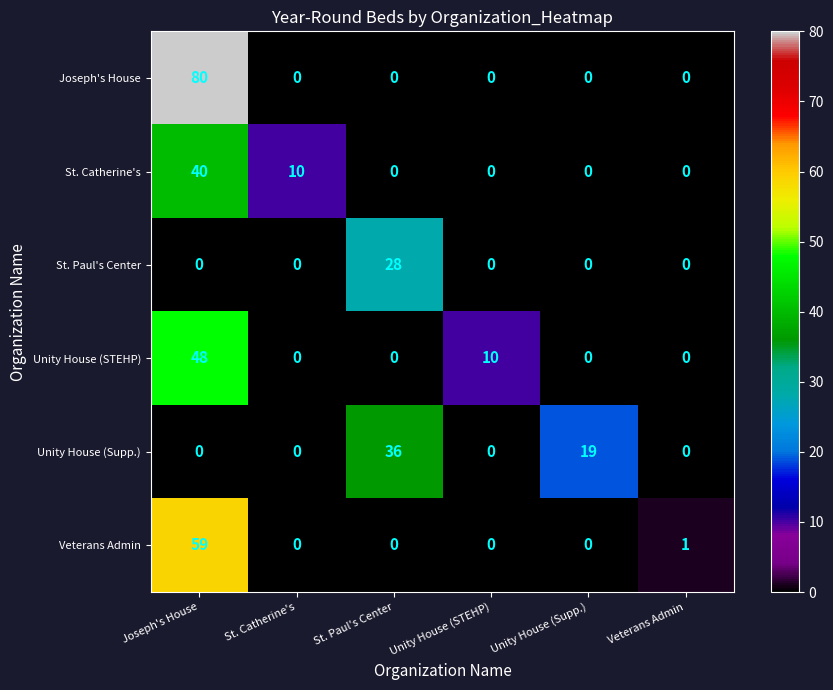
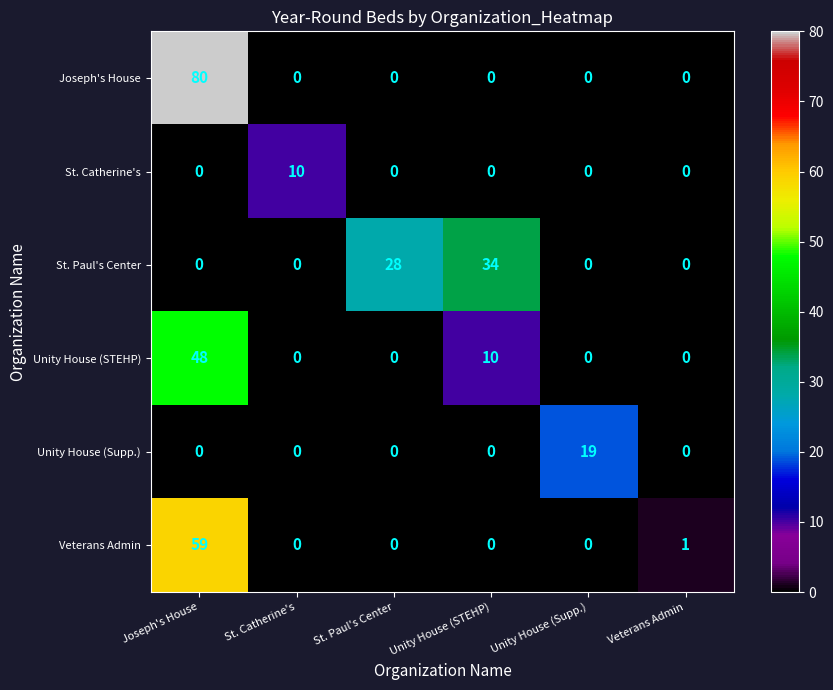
St. Catherine's, Joseph's House: 40 -> 0
St. Paul's Center, Unity House (STEHP): 0 -> 34
Unity House (Supp.), St. Paul's Center: 36 -> 0
